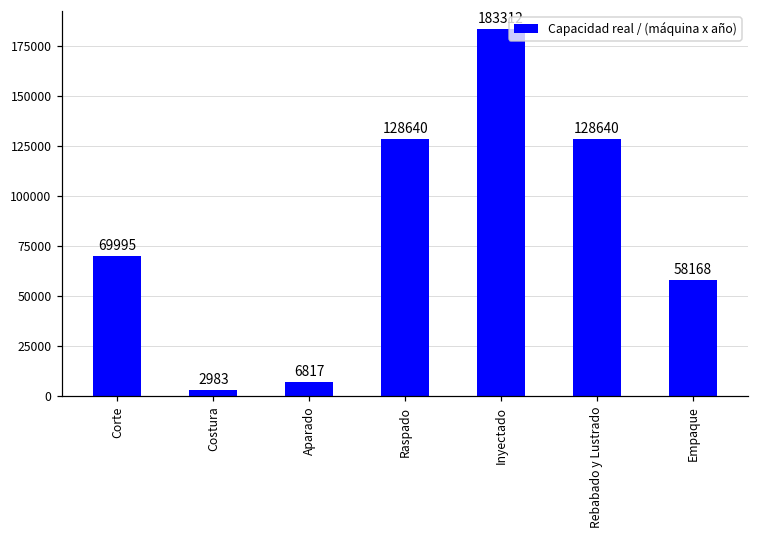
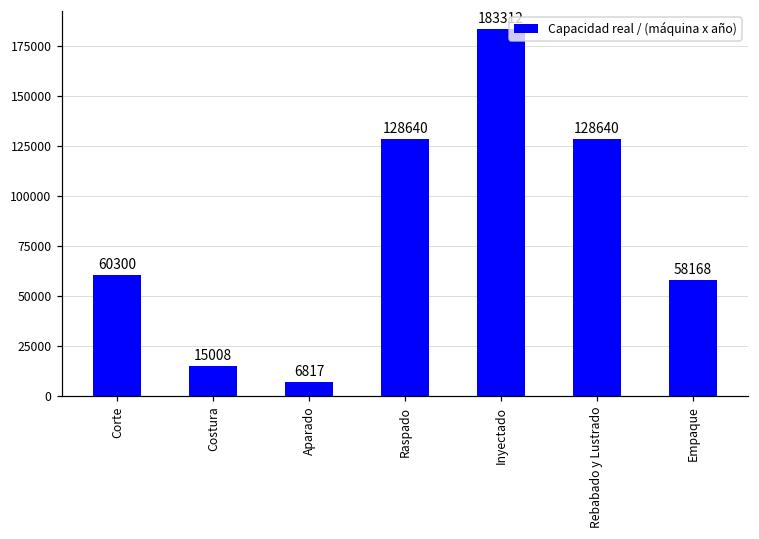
Corte: 69995 -> 60300
Costura: 2983 -> 15008
